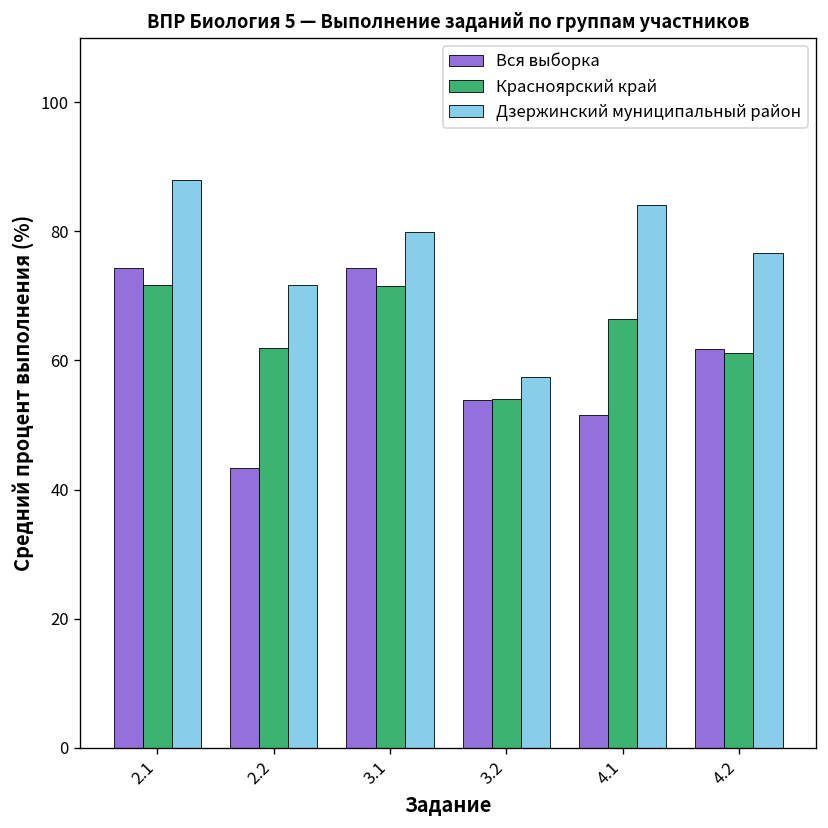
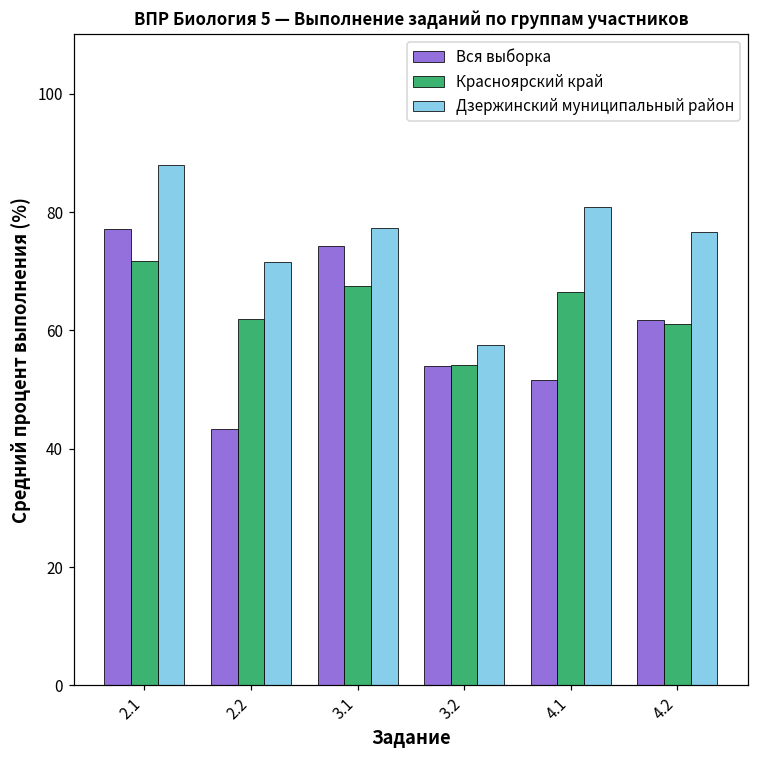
Вся выборка, 2.1: 74 -> 77
Красноярский край, 3.1: 71 -> 67
Дзержинский муниципальный район, 3.1: 80 -> 77
Дзержинский муниципальный район, 4.1: 84 -> 81
